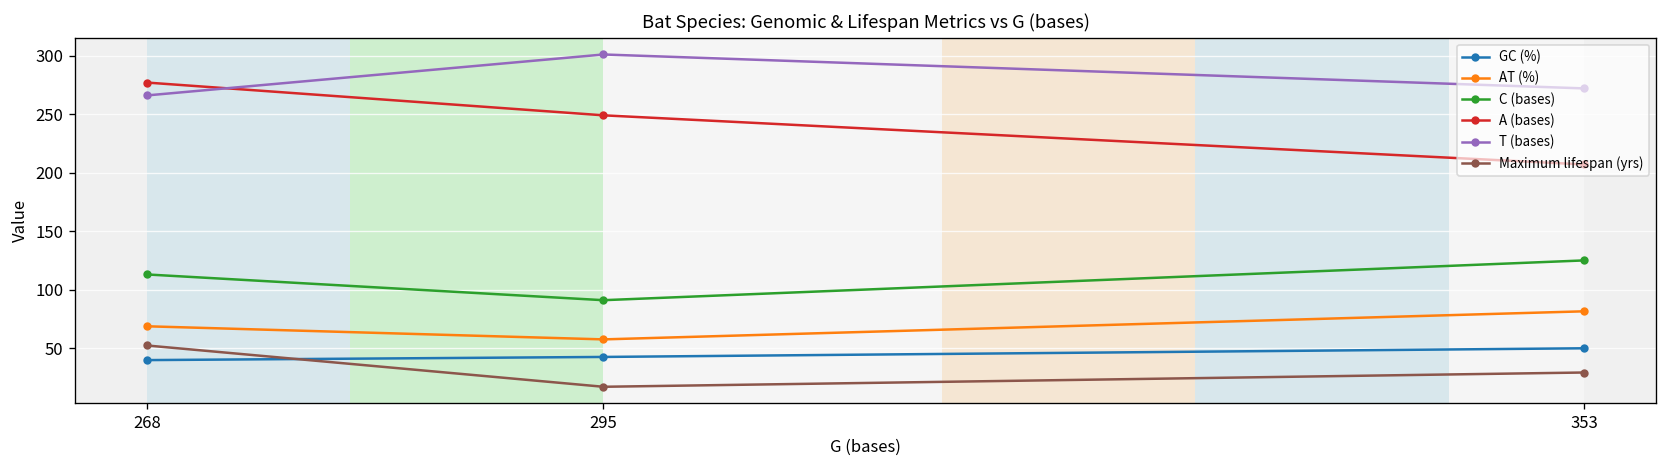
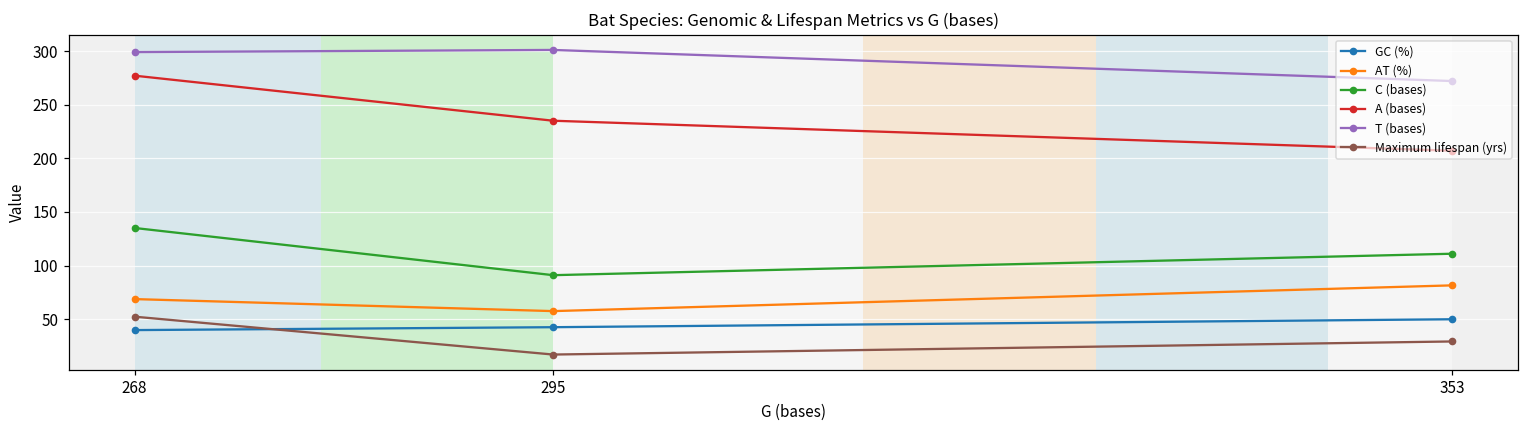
C (bases), 268: 110 -> 140
T (bases), 268: 270 -> 300
A (bases), 295: 250 -> 240
C (bases), 353: 130 -> 110
